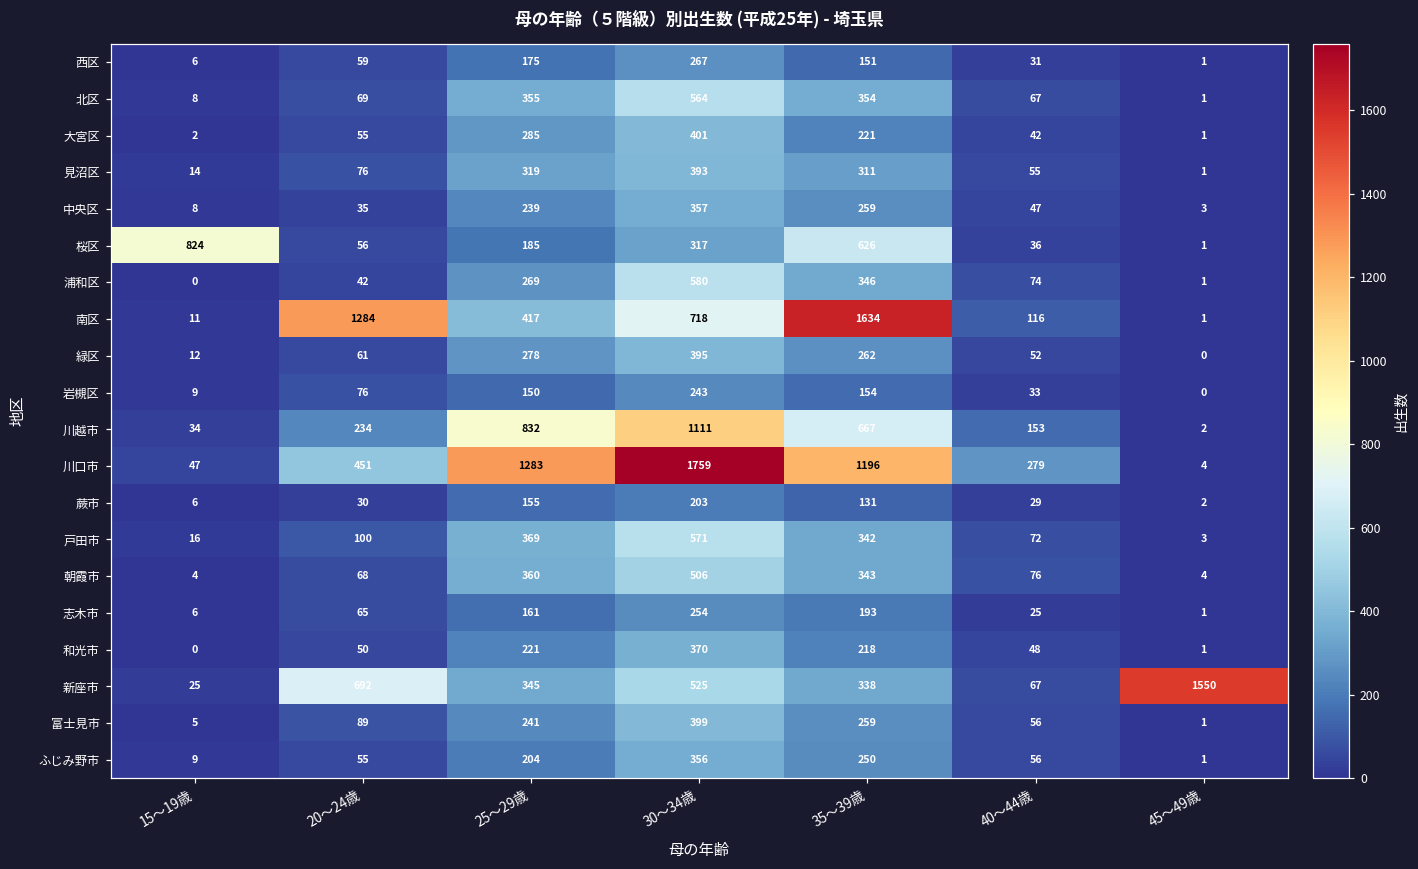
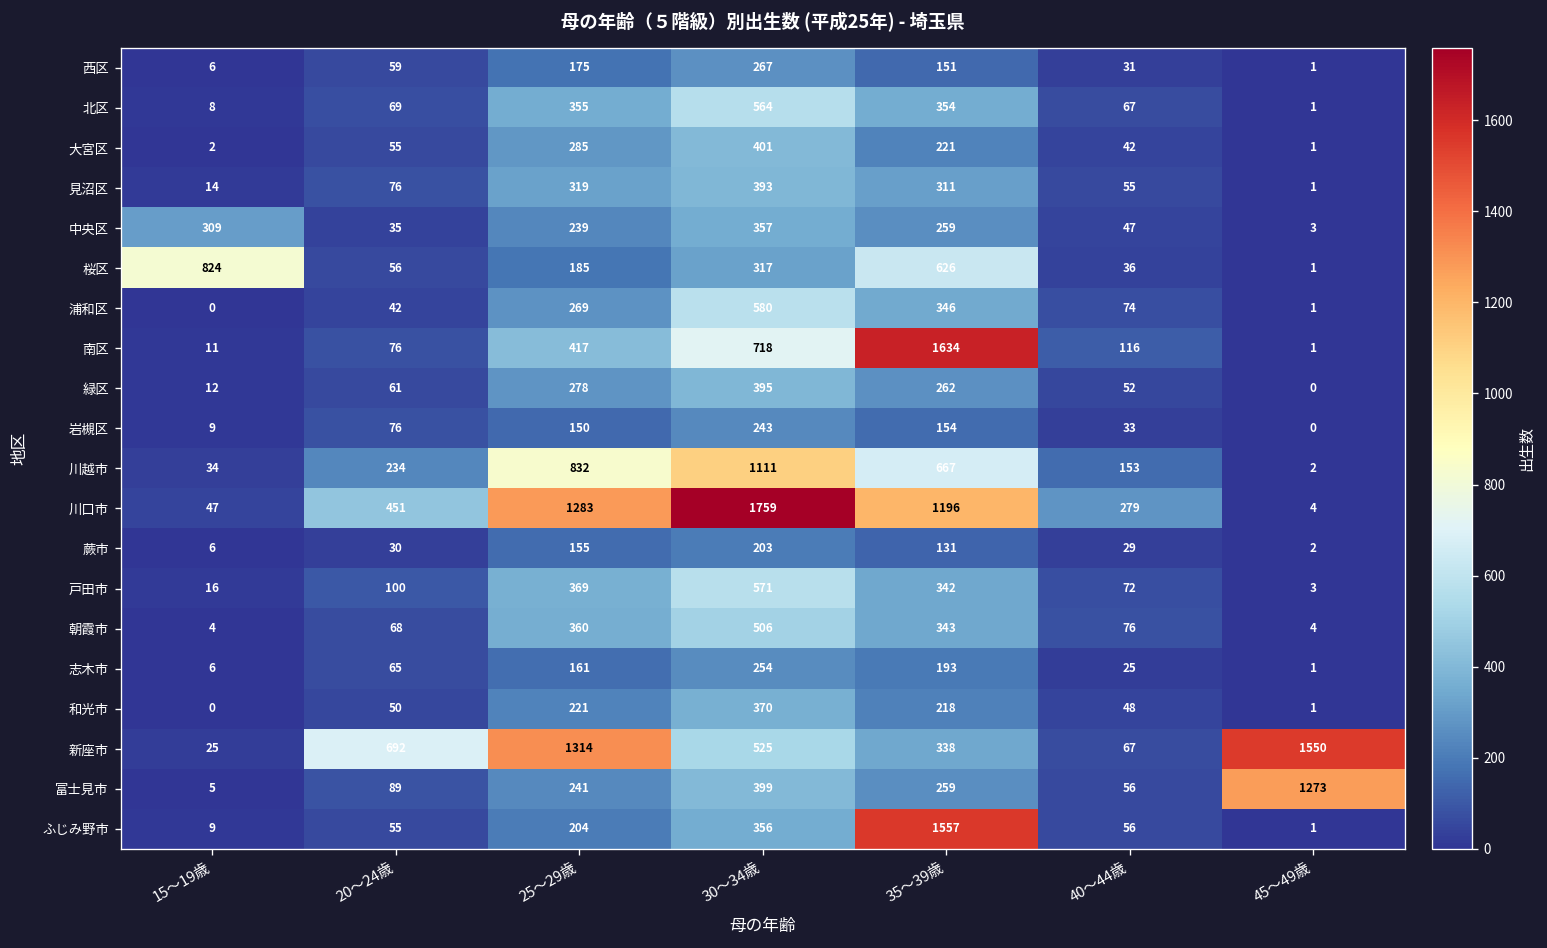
中央区, 15～19歳: 8 -> 309
南区, 20～24歳: 1284 -> 76
新座市, 25～29歳: 345 -> 1314
富士見市, 45～49歳: 1 -> 1273
ふじみ野市, 35～39歳: 250 -> 1557
